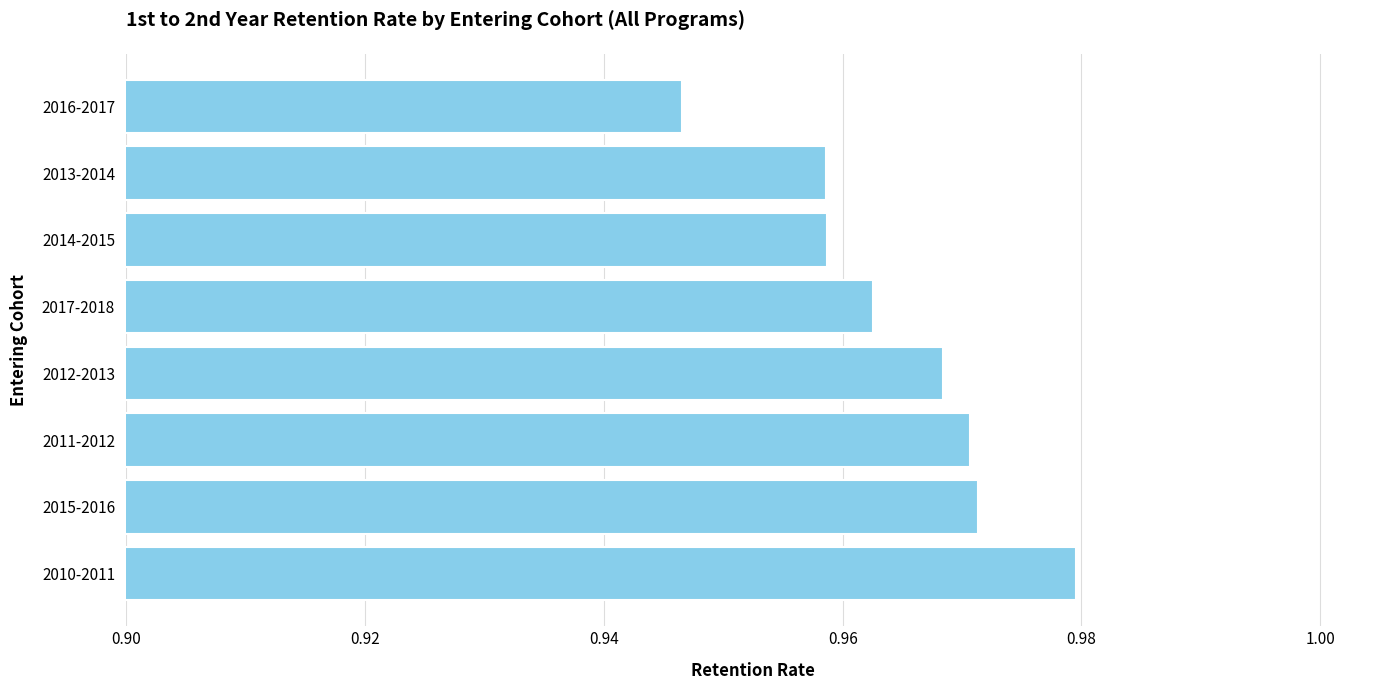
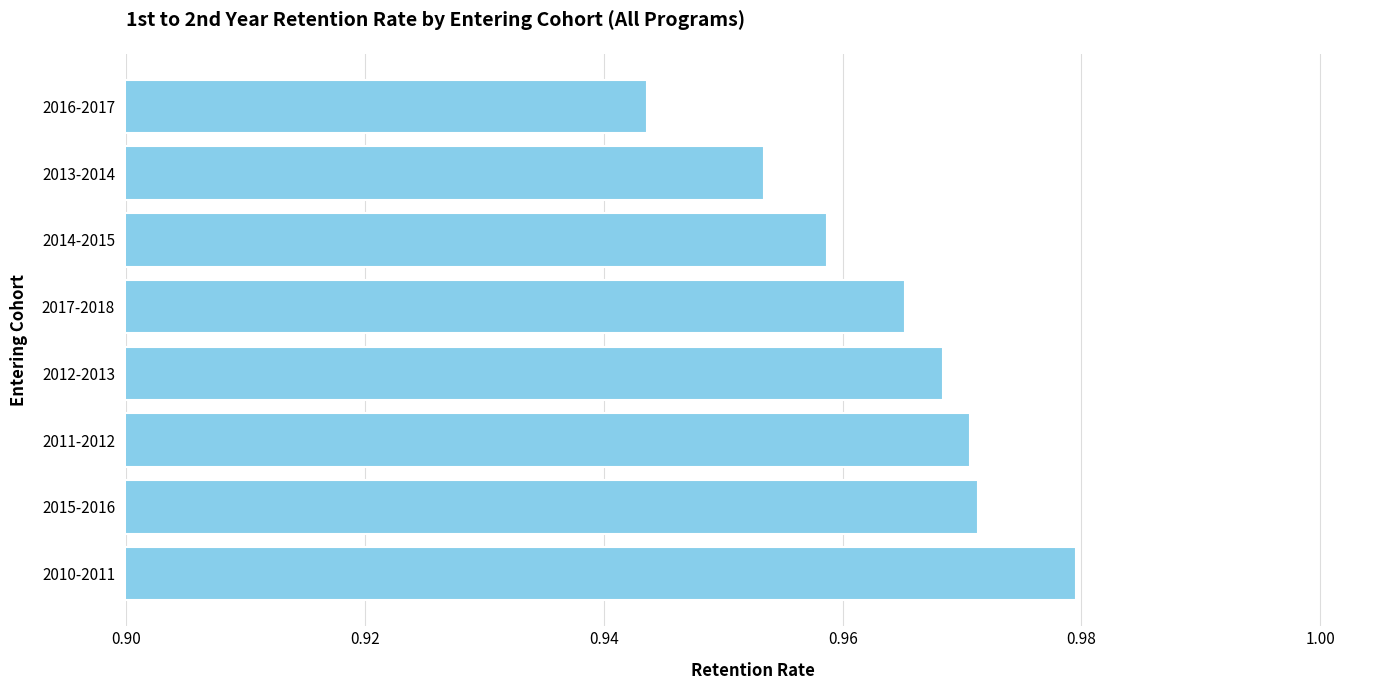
2016-2017: 0.9466 -> 0.9436
2013-2014: 0.9586 -> 0.9534
2017-2018: 0.9625 -> 0.9652
